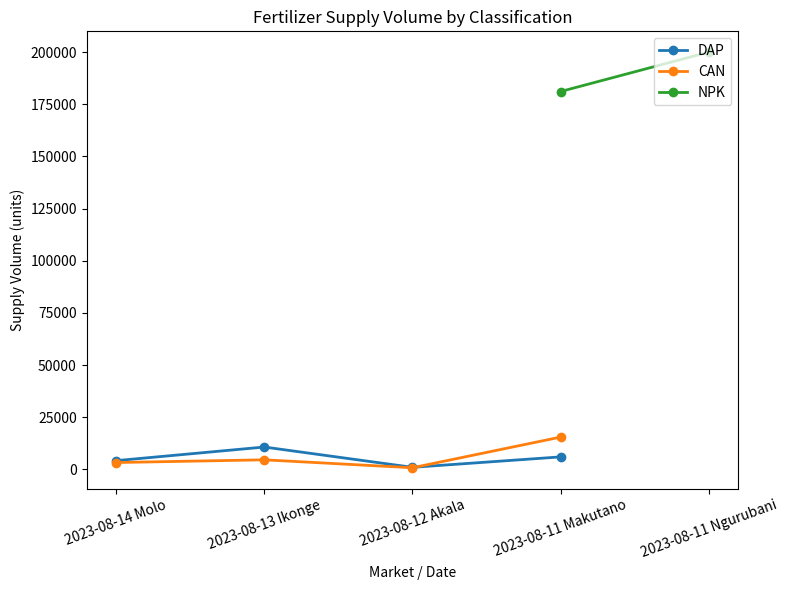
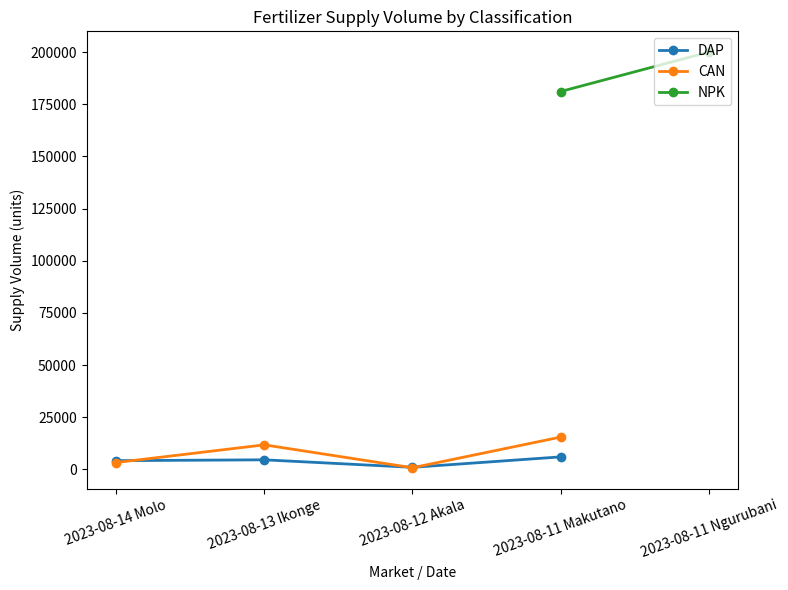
DAP, 2023-08-13 Ikonge: 11000 -> 5000
CAN, 2023-08-13 Ikonge: 5000 -> 12000
